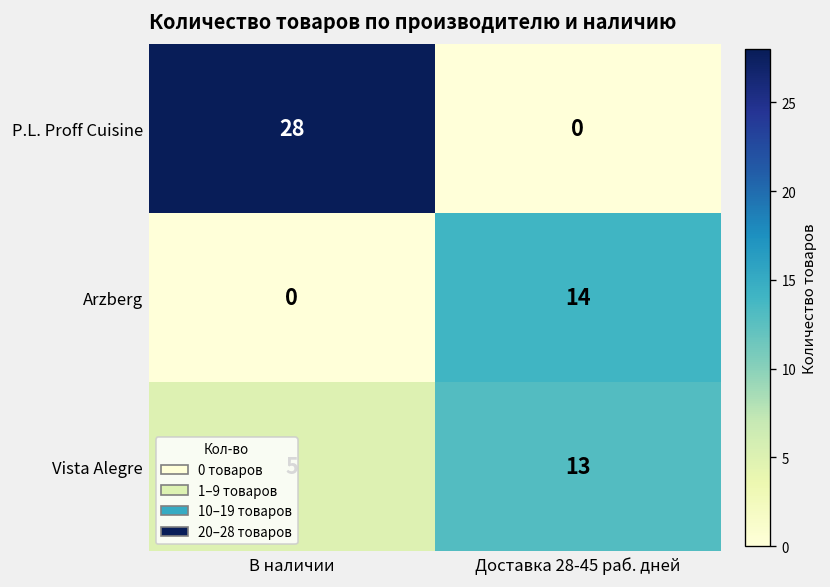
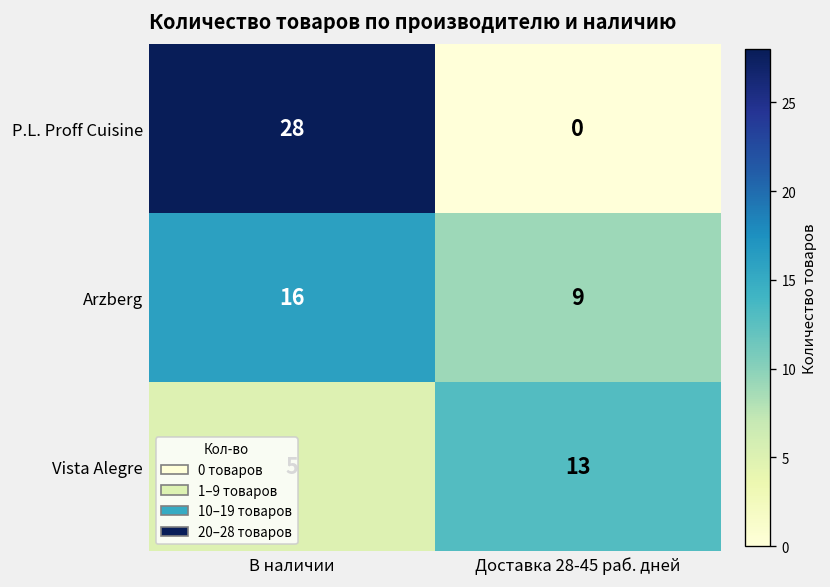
Arzberg, В наличии: 0 -> 16
Arzberg, Доставка 28-45 раб. дней: 14 -> 9
